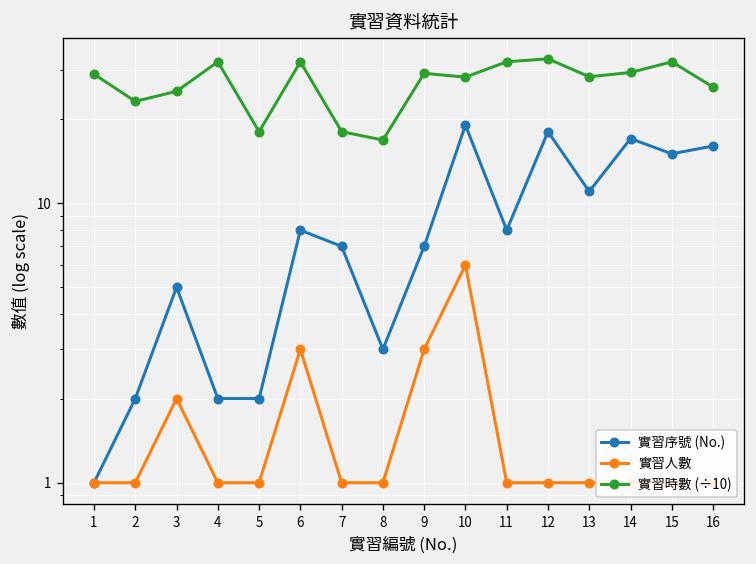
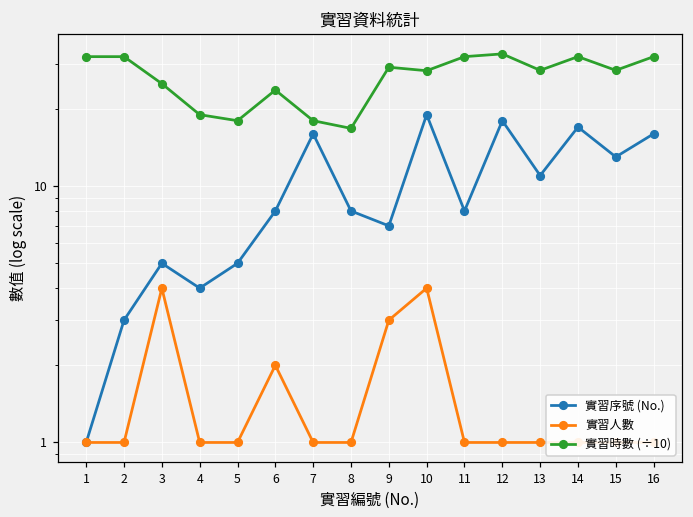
實習時數 (÷10), 1: 29 -> 32
實習序號 (No.), 2: 2 -> 3
實習時數 (÷10), 2: 23 -> 32
實習人數, 3: 2 -> 4
實習序號 (No.), 4: 2 -> 4
實習時數 (÷10), 4: 32 -> 19
實習序號 (No.), 5: 2 -> 5
實習人數, 6: 3 -> 2
實習時數 (÷10), 6: 32 -> 24
實習序號 (No.), 7: 7 -> 16
實習序號 (No.), 8: 3 -> 8
實習人數, 10: 6 -> 4
實習時數 (÷10), 14: 29 -> 32
實習序號 (No.), 15: 15 -> 13
實習時數 (÷10), 15: 32 -> 28
實習時數 (÷10), 16: 26 -> 32
